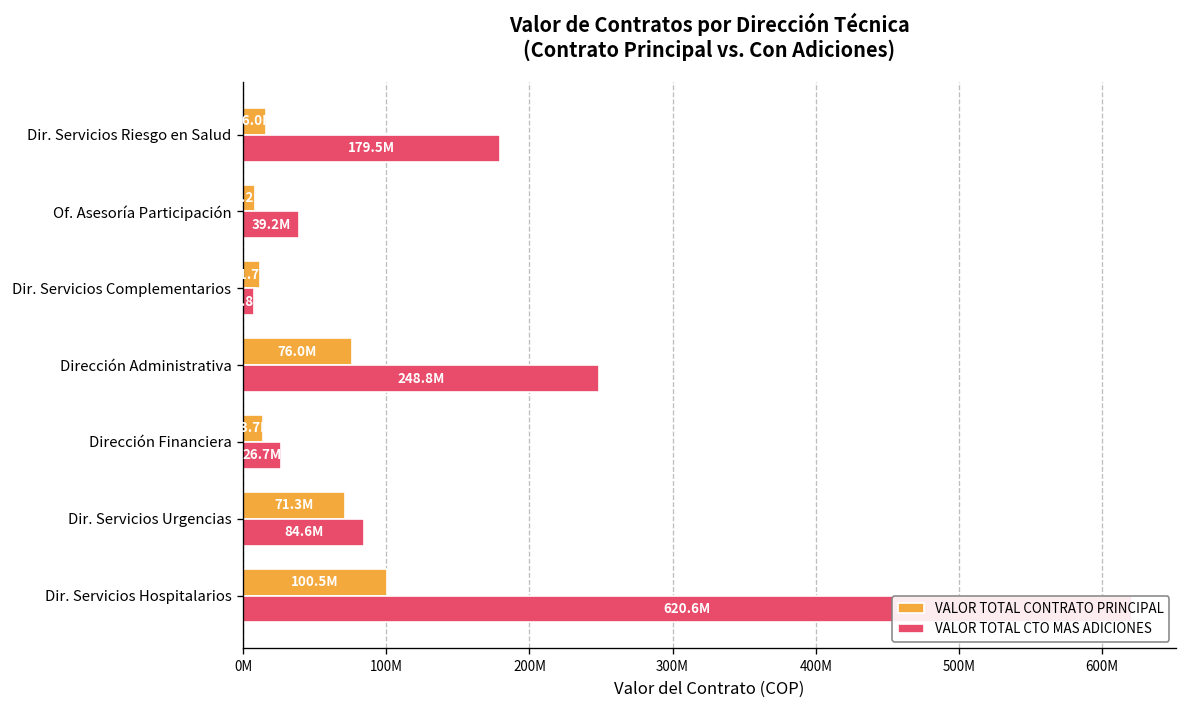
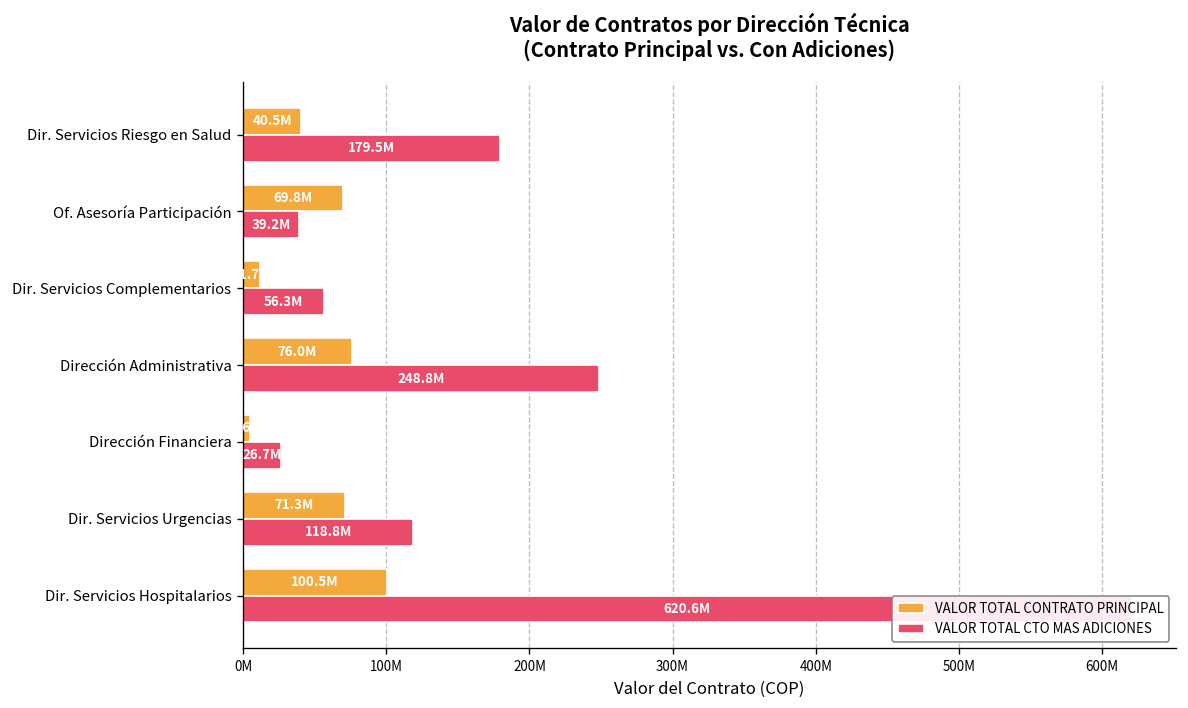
VALOR TOTAL CONTRATO PRINCIPAL, Dir. Servicios Riesgo en Salud: 16000000 -> 40000000
VALOR TOTAL CONTRATO PRINCIPAL, Of. Asesoría Participación: 8000000 -> 70000000
VALOR TOTAL CTO MAS ADICIONES, Dir. Servicios Complementarios: 8000000 -> 56000000
VALOR TOTAL CONTRATO PRINCIPAL, Dirección Financiera: 14000000 -> 5000000
VALOR TOTAL CTO MAS ADICIONES, Dir. Servicios Urgencias: 84.6M -> 118.8M
